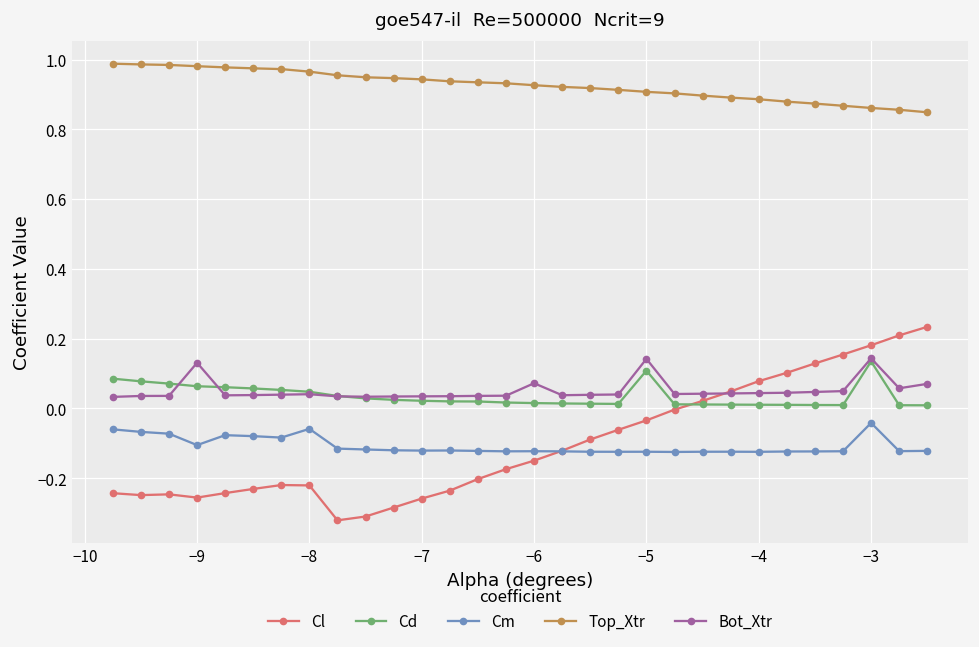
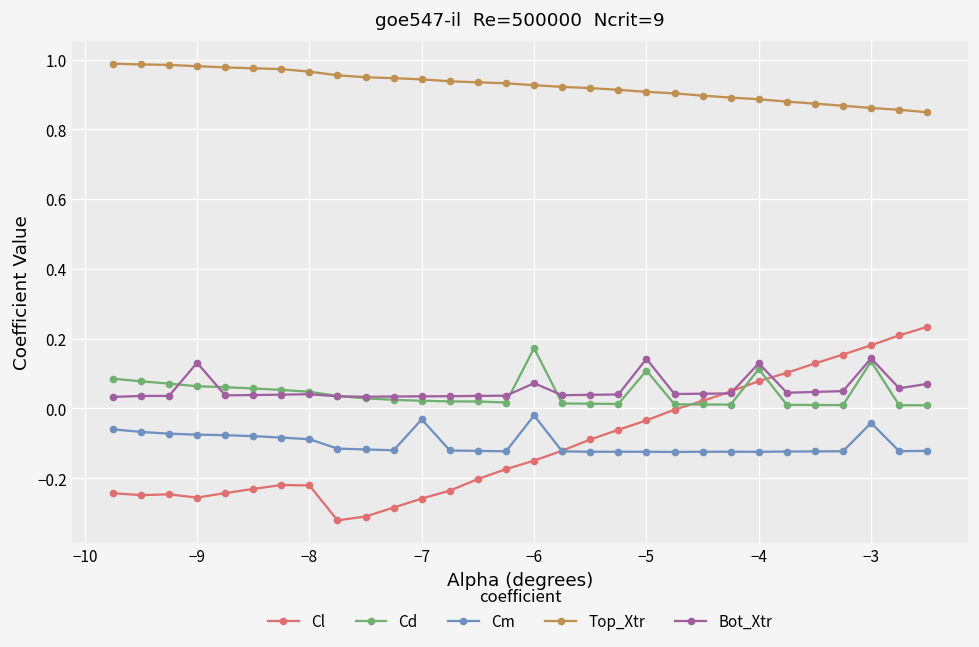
Cm, −9: -0.11 -> -0.08
Cm, −8: -0.06 -> -0.09
Cm, −7: -0.12 -> -0.03
Cd, −6: 0.02 -> 0.17
Cm, −6: -0.12 -> -0.02
Cd, −4: 0.01 -> 0.11
Bot_Xtr, −4: 0.04 -> 0.13
